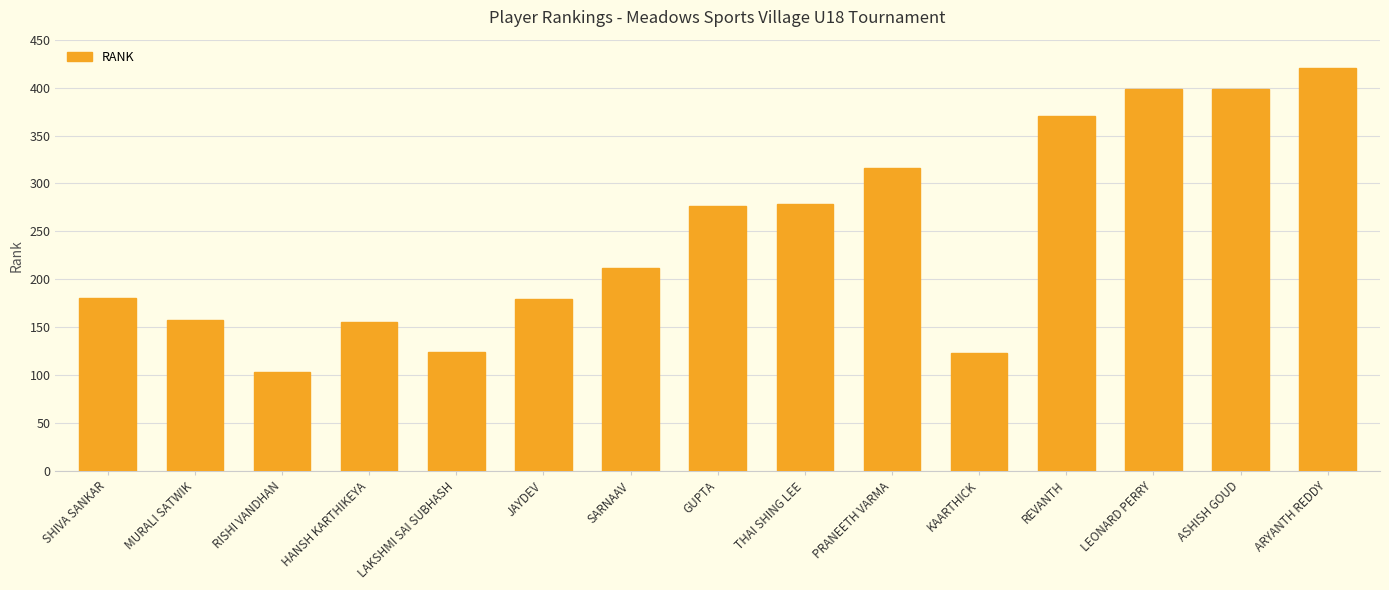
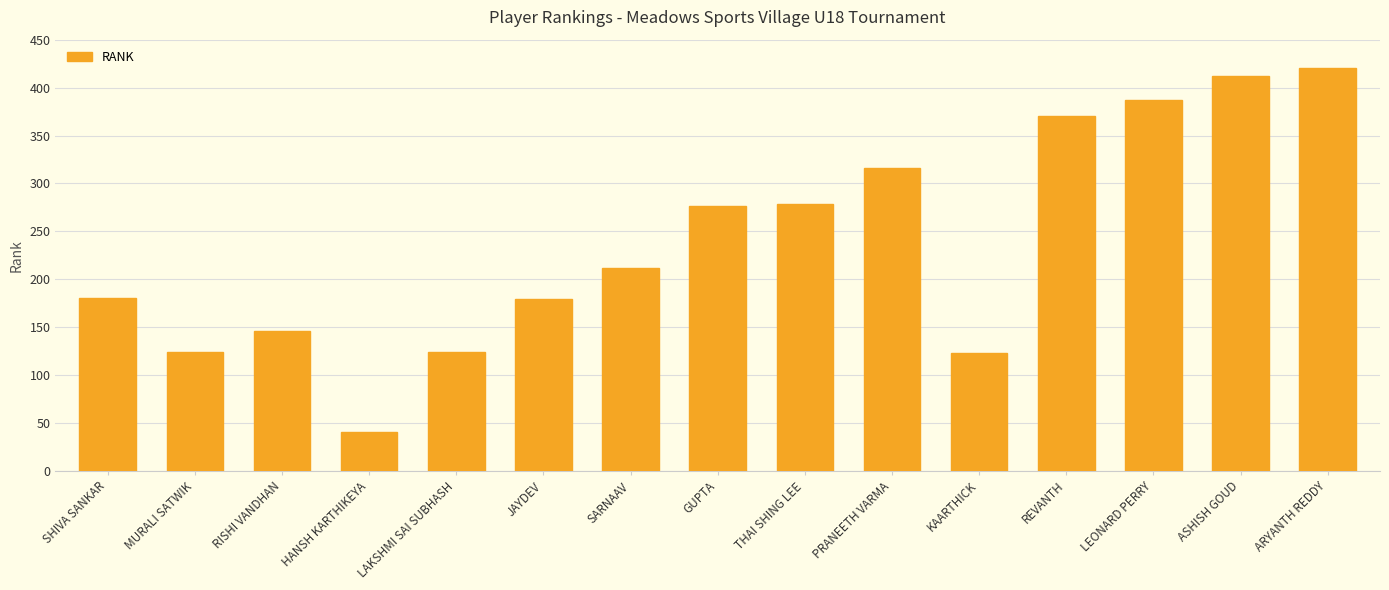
MURALI SATWIK: 160 -> 120
RISHI VANDHAN: 100 -> 150
HANSH KARTHIKEYA: 160 -> 40
LEONARD PERRY: 400 -> 390
ASHISH GOUD: 400 -> 410
